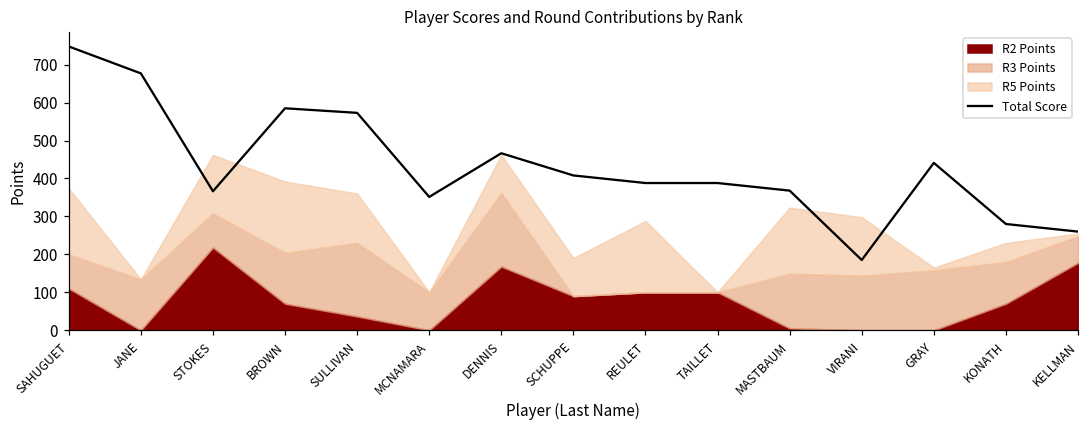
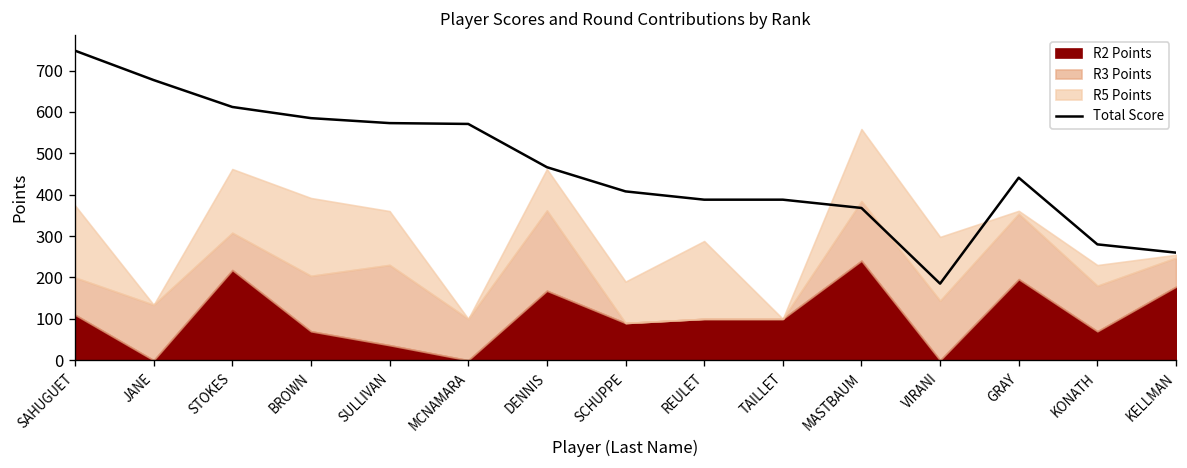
Total Score, STOKES: 370 -> 610
Total Score, MCNAMARA: 350 -> 570
R2 Points, MASTBAUM: 10 -> 240
R2 Points, GRAY: 0 -> 200
